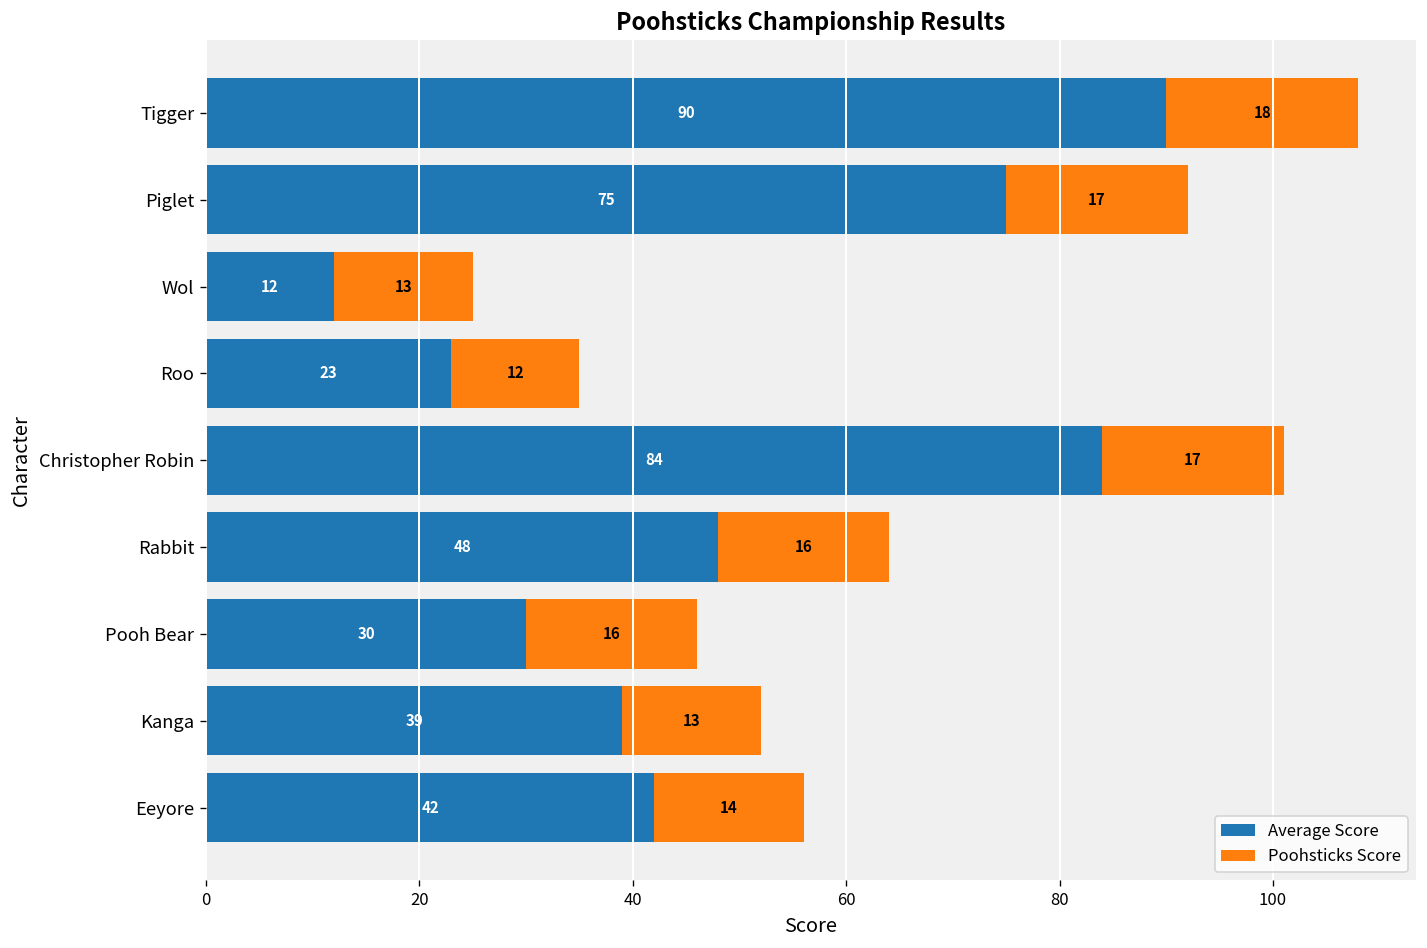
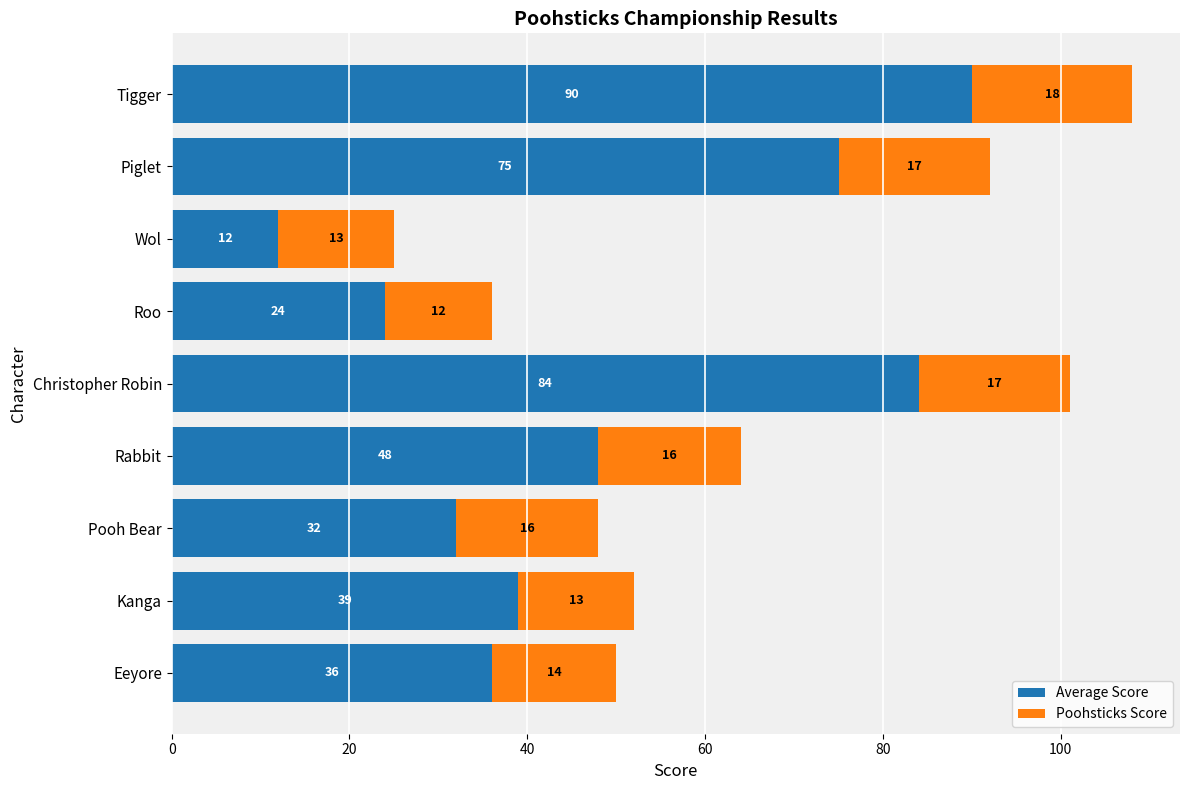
Average Score, Roo: 23 -> 24
Average Score, Pooh Bear: 30 -> 32
Average Score, Eeyore: 42 -> 36
